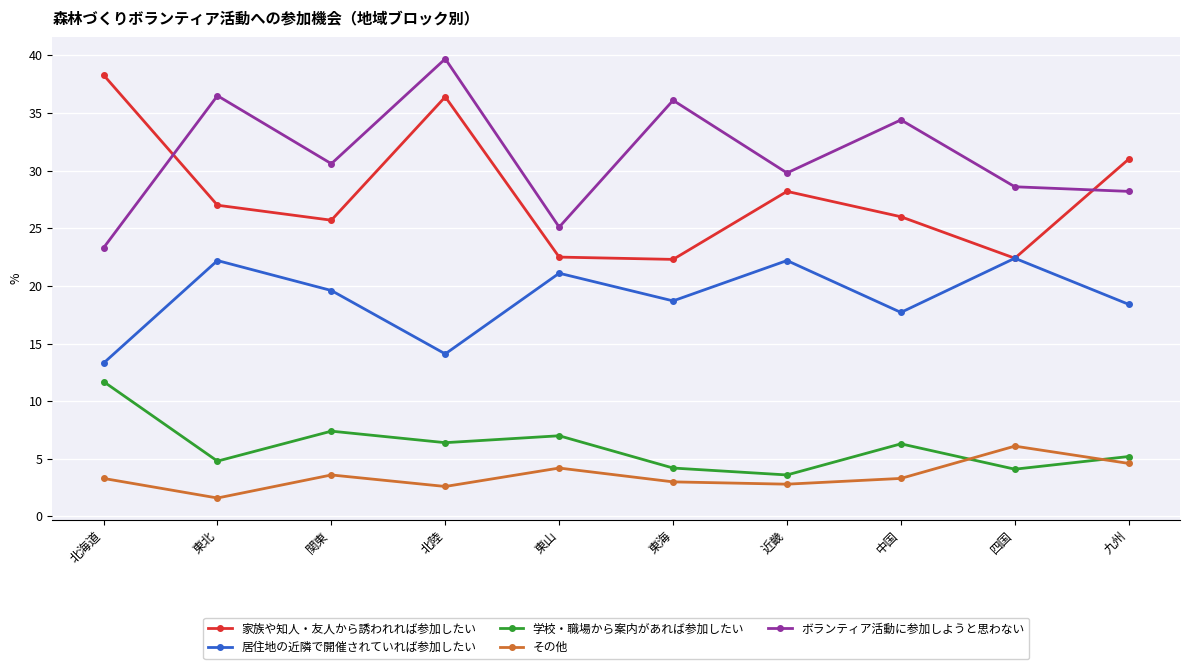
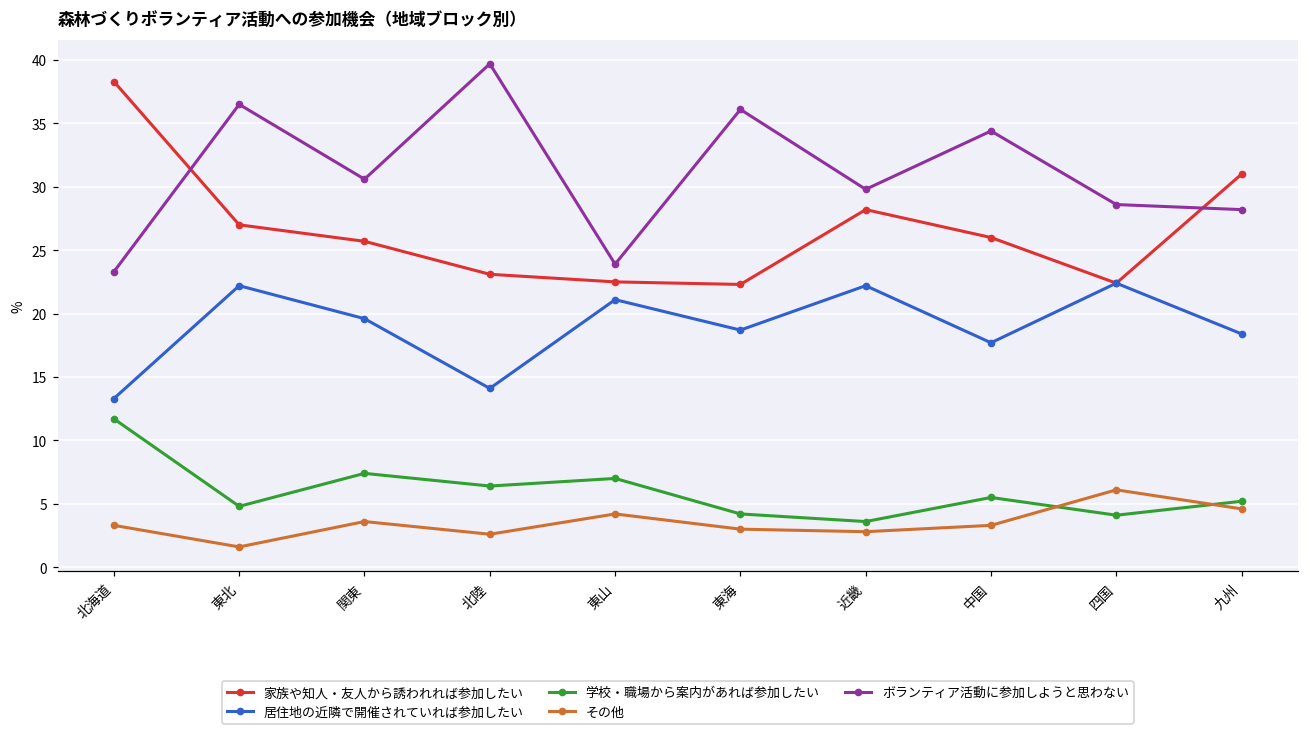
家族や知人・友人から誘われれば参加したい, 北陸: 36.4 -> 23.1
ボランティア活動に参加しようと思わない, 東山: 25.1 -> 23.9
学校・職場から案内があれば参加したい, 中国: 6.3 -> 5.5
